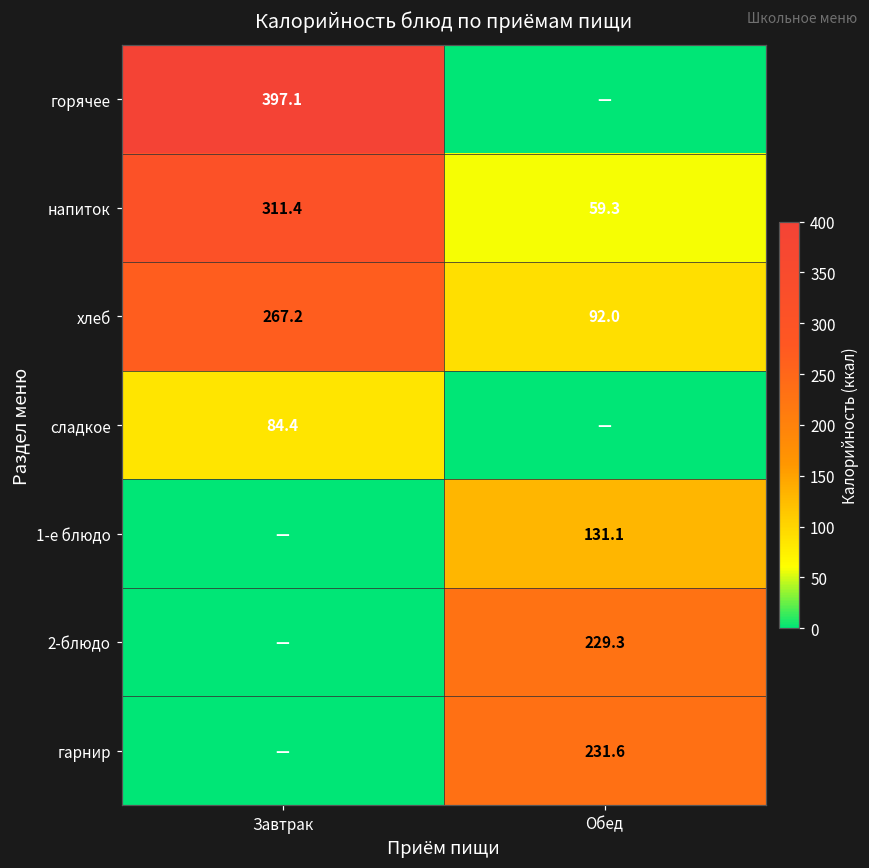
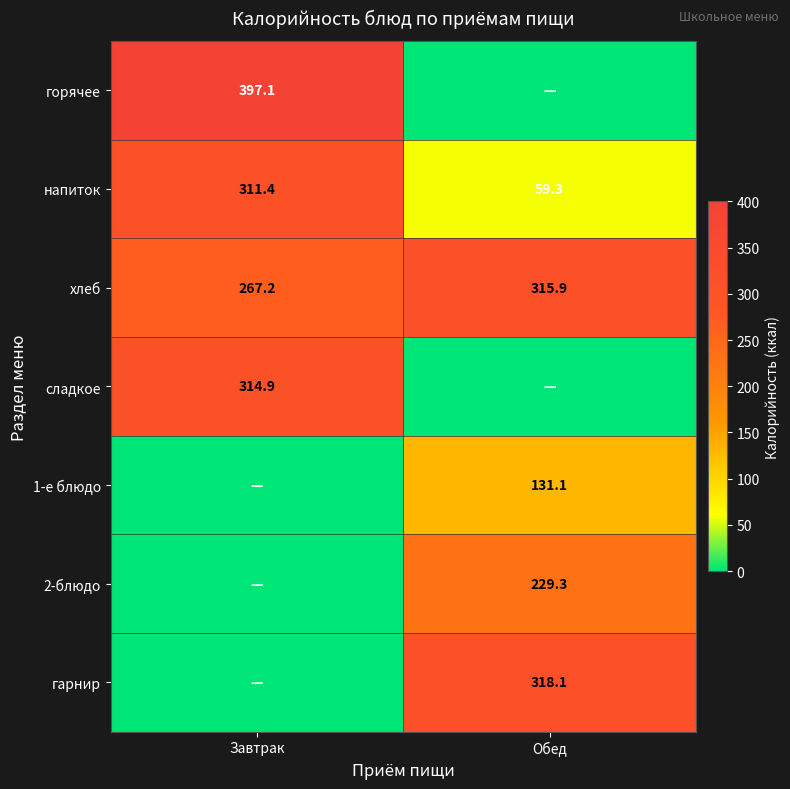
хлеб, Обед: 92.0 -> 315.9
сладкое, Завтрак: 84.4 -> 314.9
гарнир, Обед: 231.6 -> 318.1
